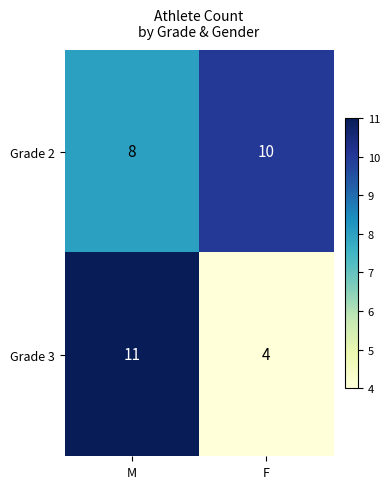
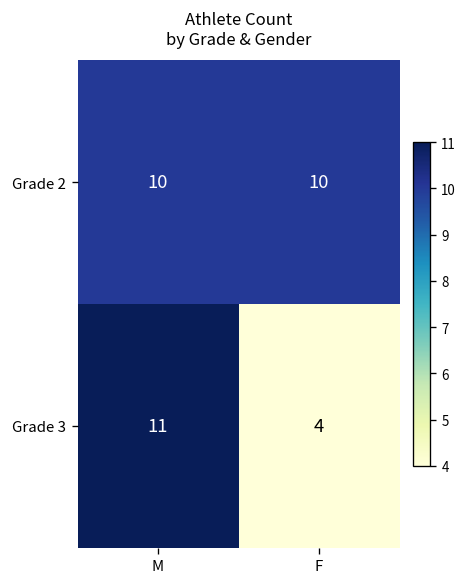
Grade 2, M: 8 -> 10
